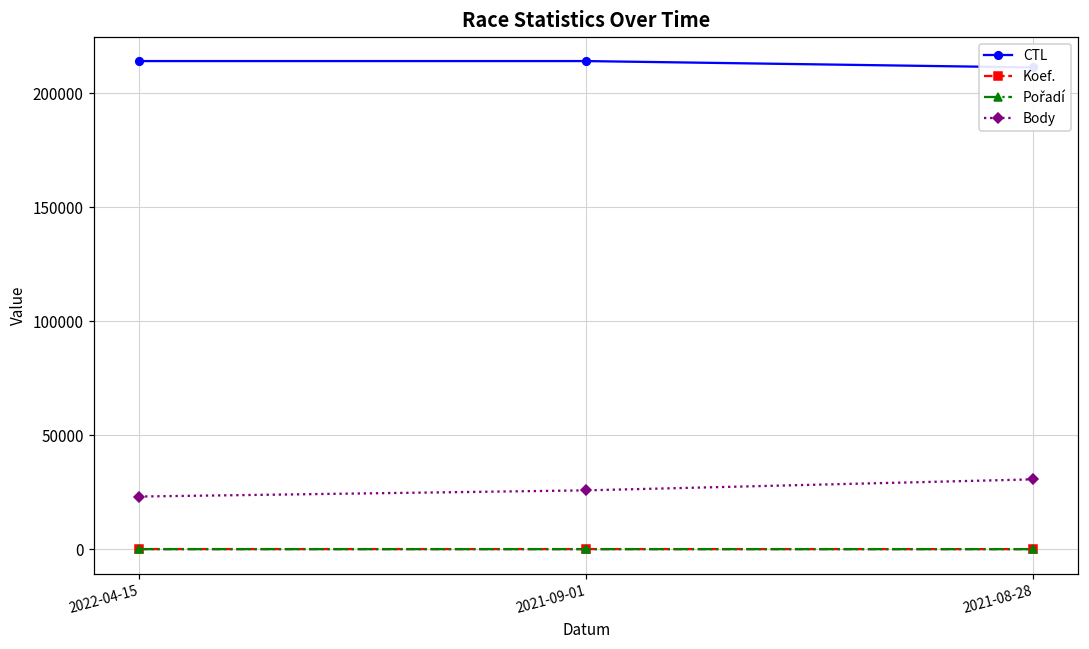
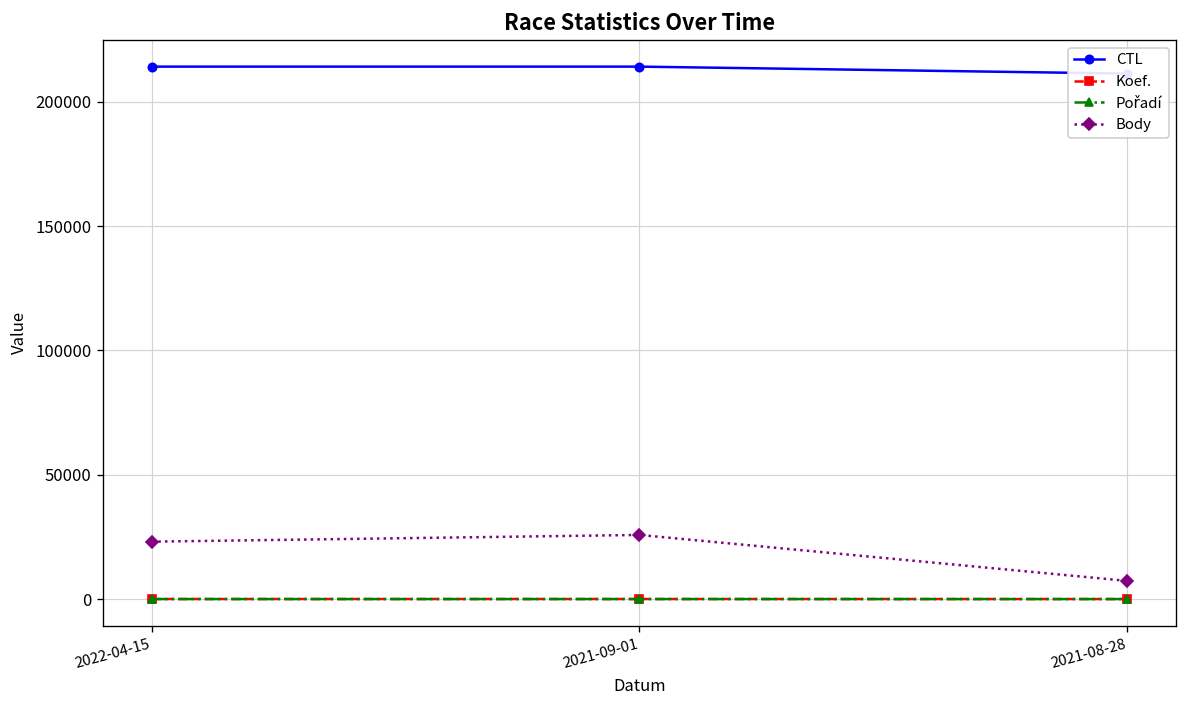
Body, 2021-08-28: 31000 -> 7000
